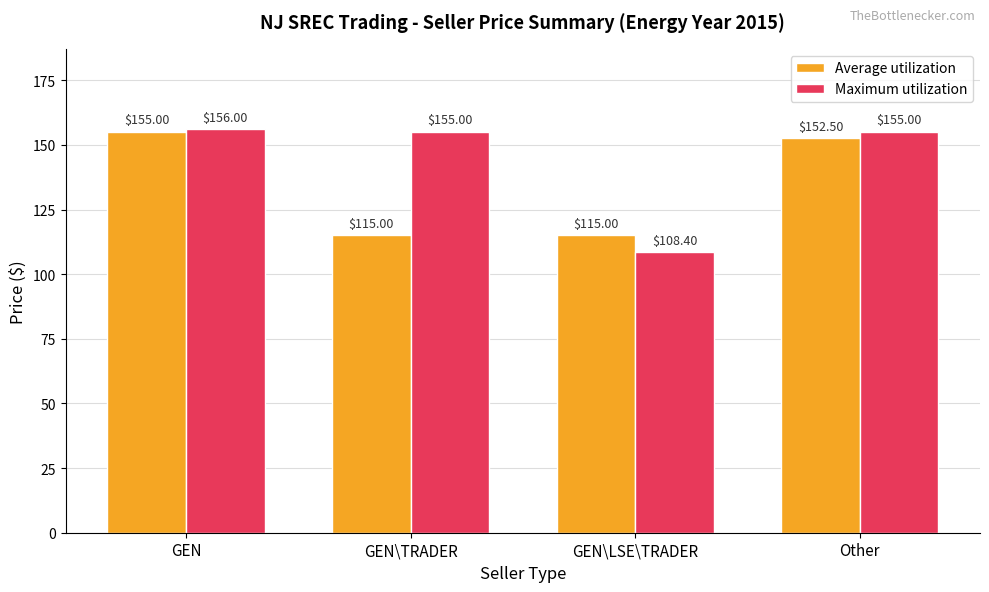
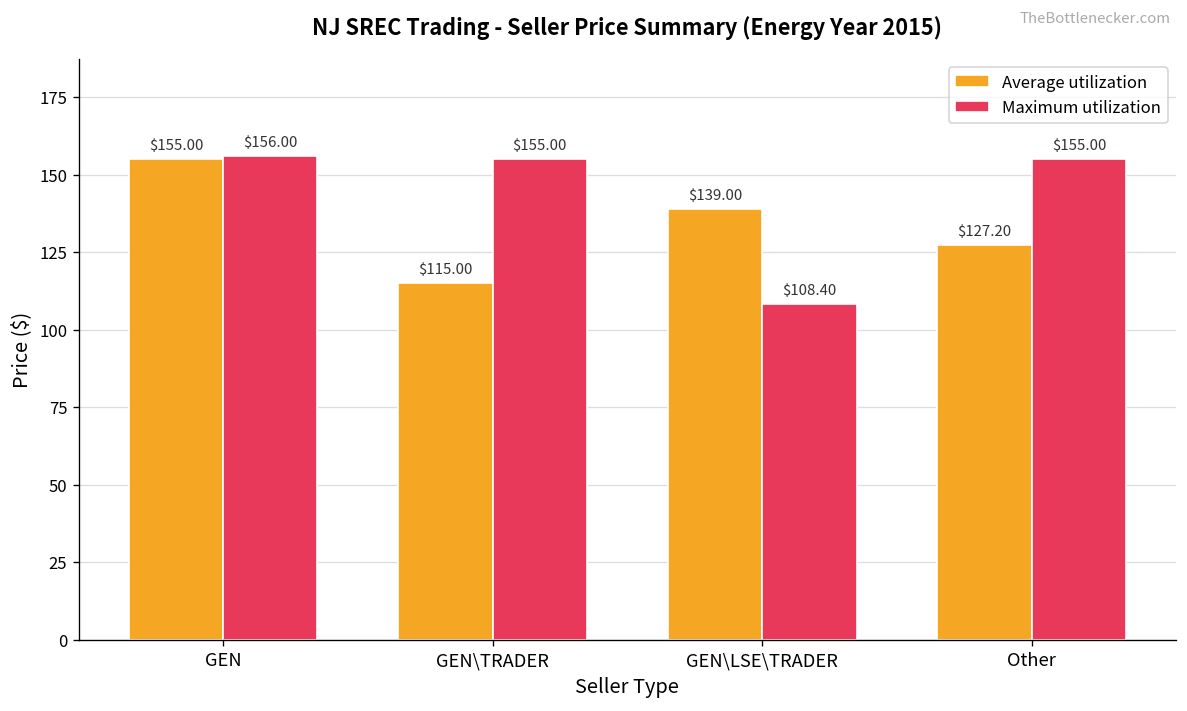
Average utilization, GEN\LSE\TRADER: $115.00 -> $139.00
Average utilization, Other: $152.50 -> $127.20
